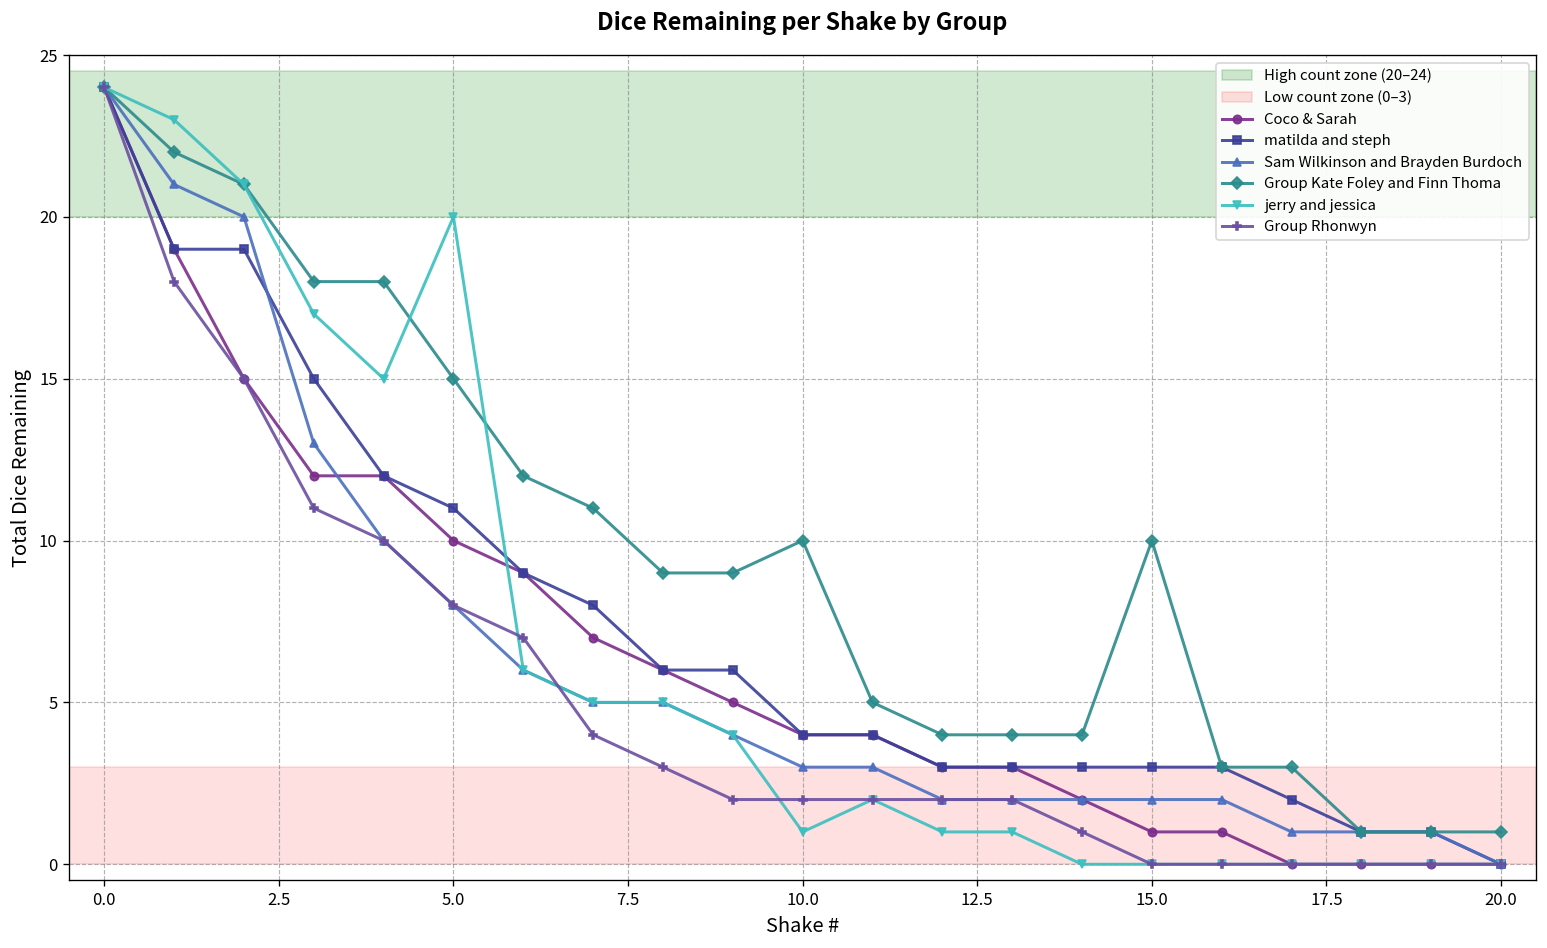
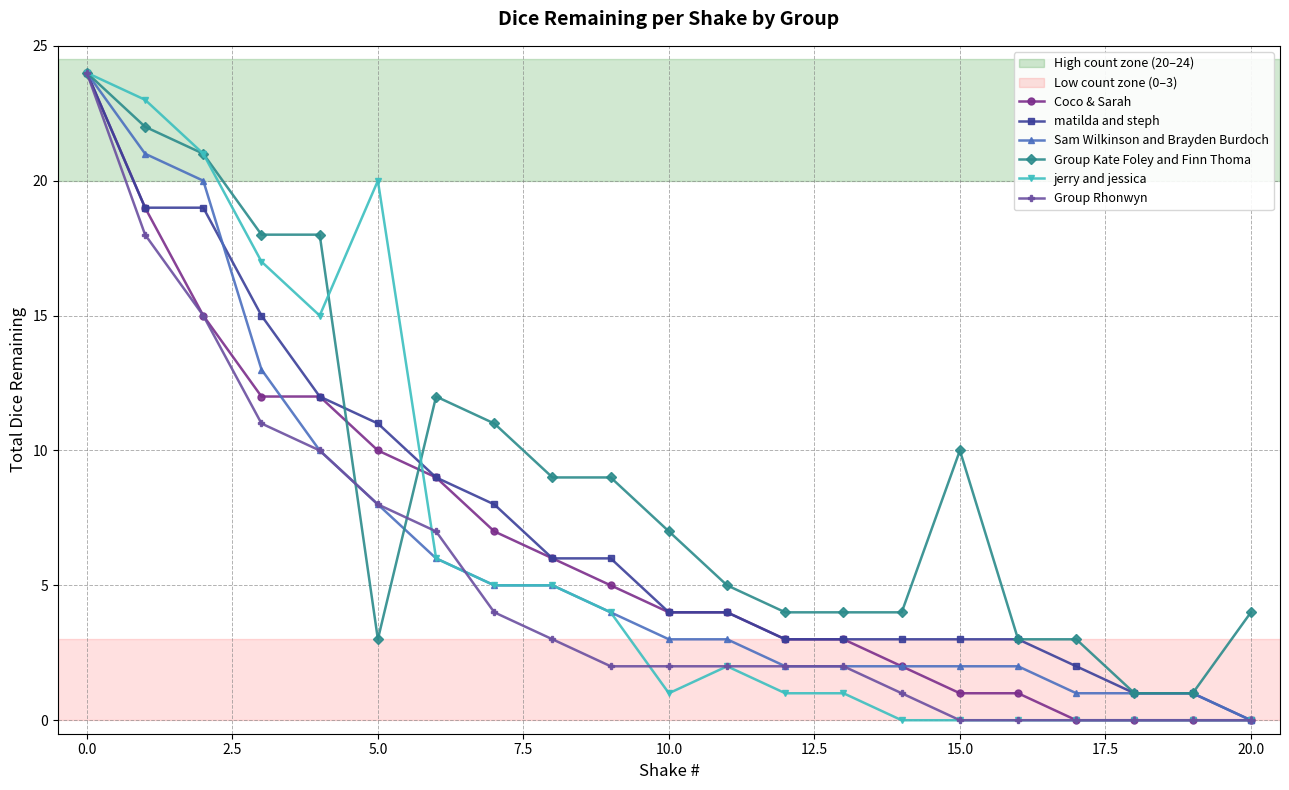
Group Kate Foley and Finn Thoma, 5.0: 15 -> 3
Group Kate Foley and Finn Thoma, 10.0: 10 -> 7
Group Kate Foley and Finn Thoma, 20.0: 1 -> 4
